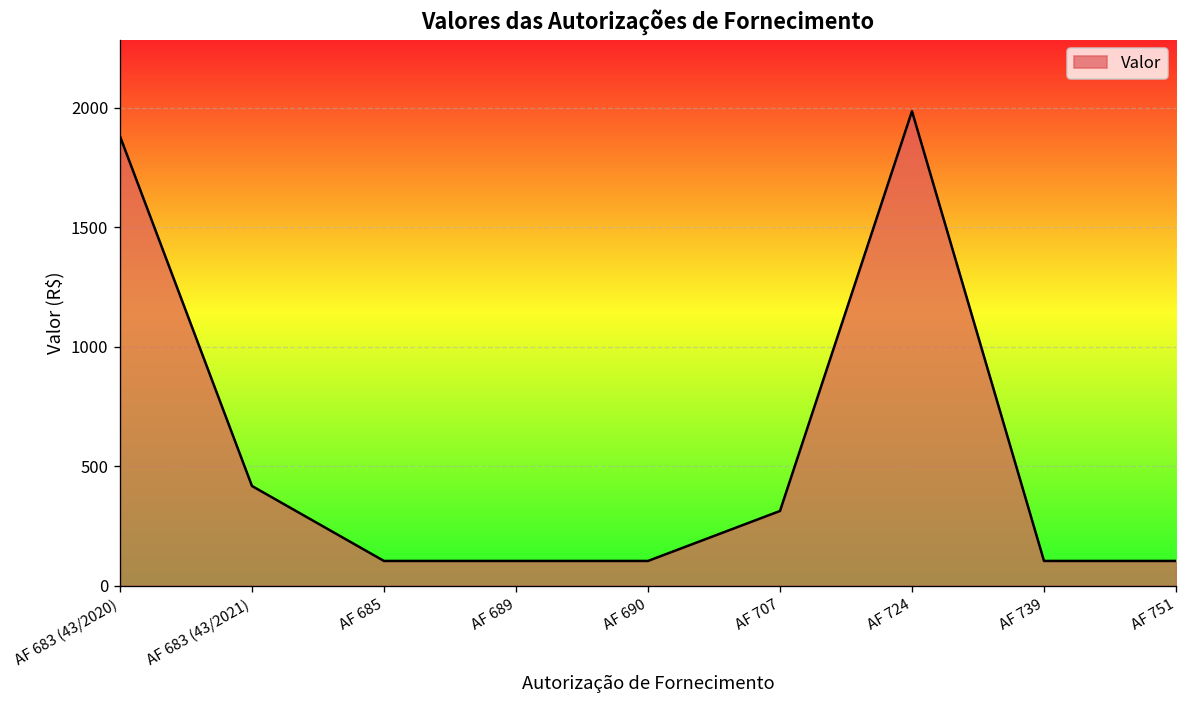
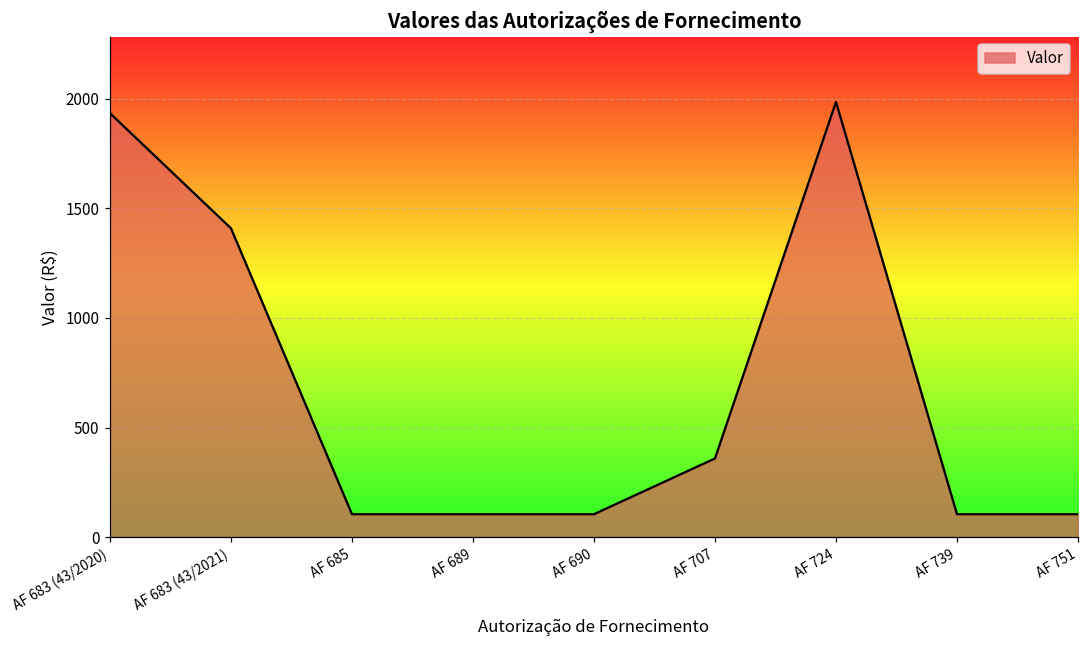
AF 683 (43/2020): 1880 -> 1930
AF 683 (43/2021): 420 -> 1410
AF 707: 310 -> 360
